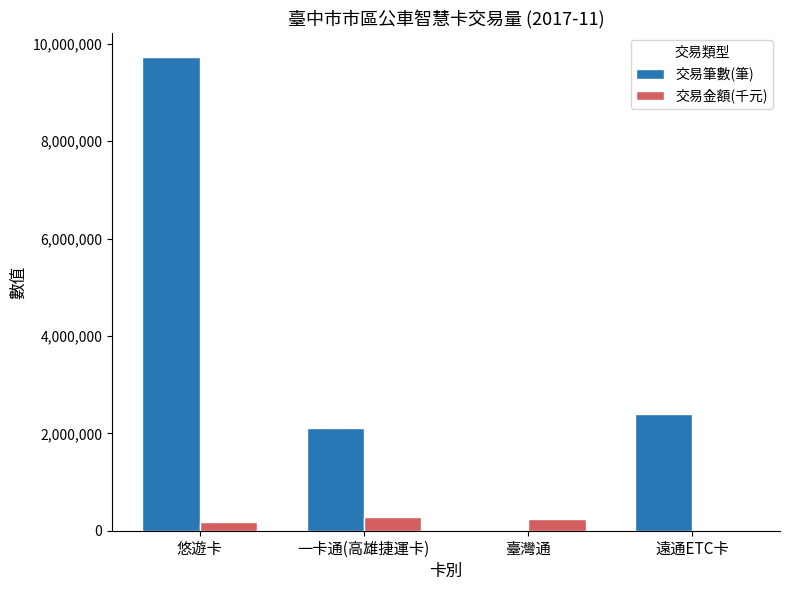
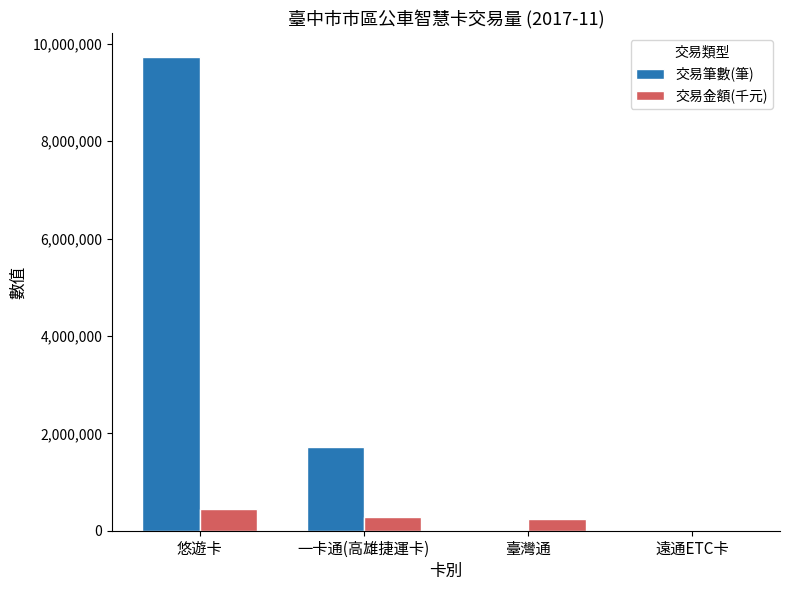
交易金額(千元), 悠遊卡: 200,000 -> 400,000
交易筆數(筆), 一卡通(高雄捷運卡): 2,100,000 -> 1,700,000
交易筆數(筆), 遠通ETC卡: 2,400,000 -> 0
